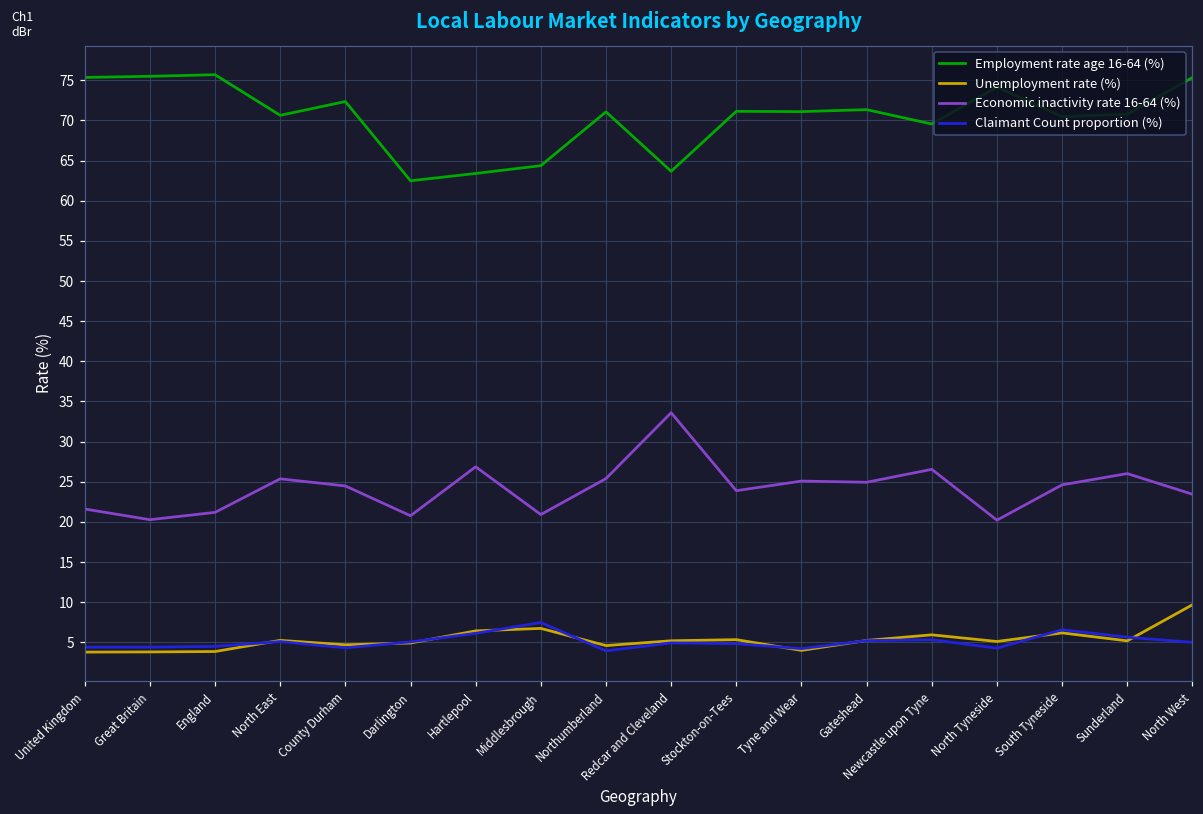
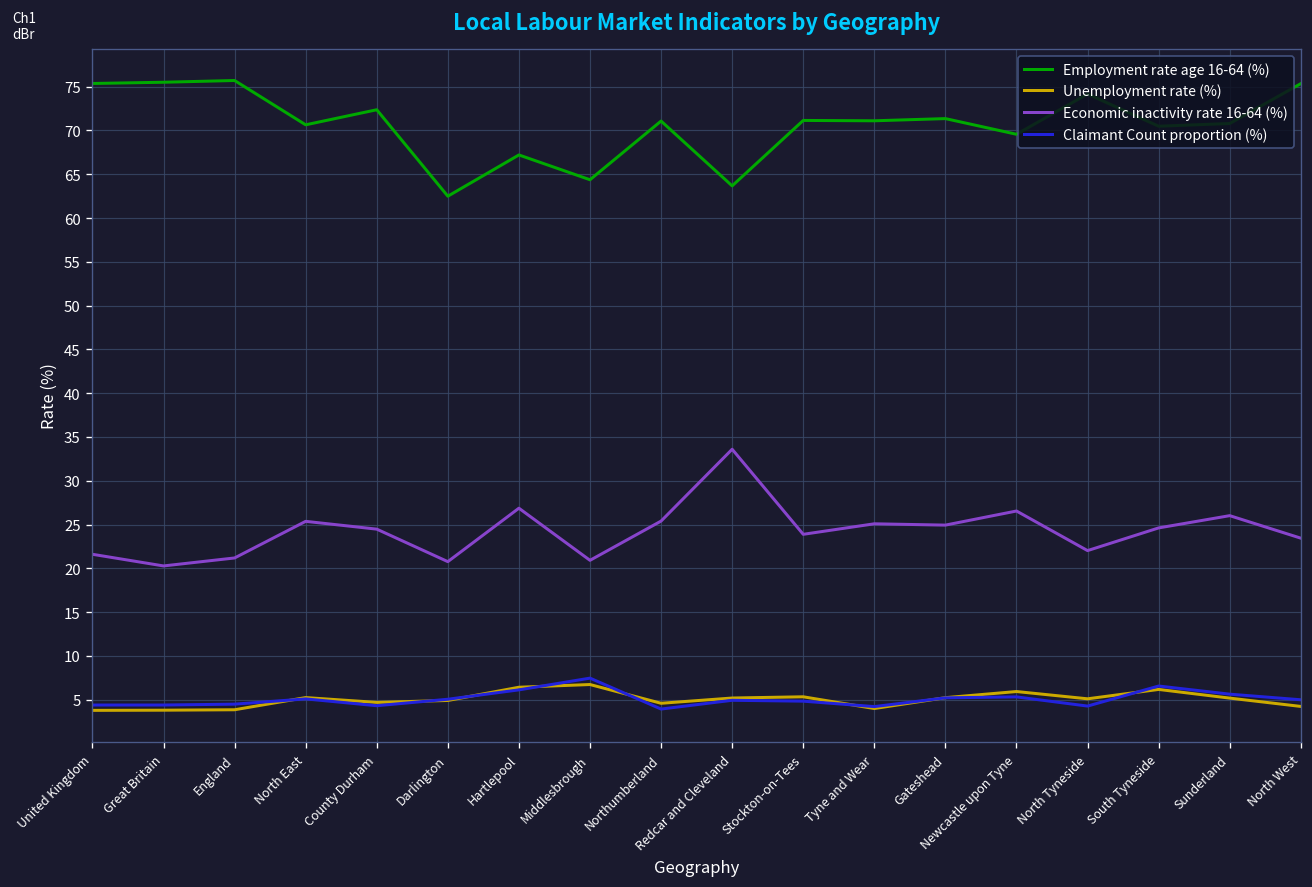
Employment rate age 16-64 (%), Hartlepool: 63 -> 67
Economic inactivity rate 16-64 (%), North Tyneside: 20 -> 22
Unemployment rate (%), North West: 10 -> 4
